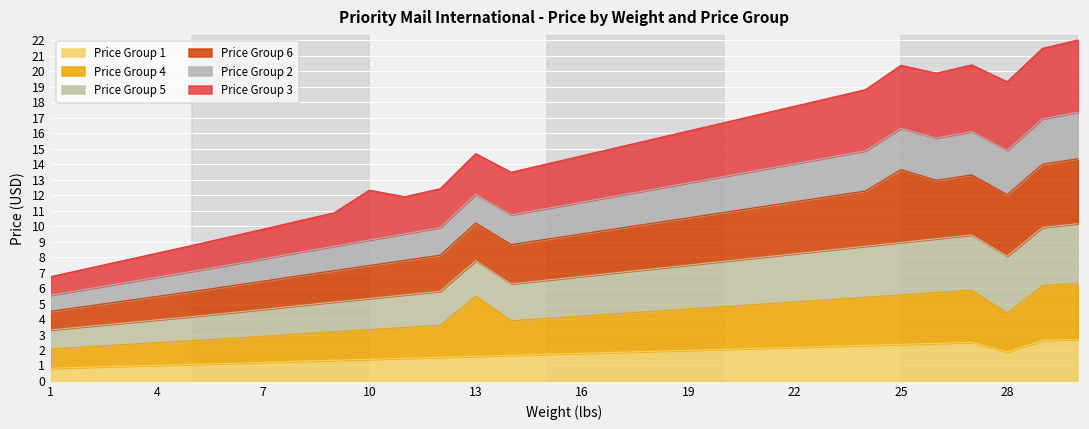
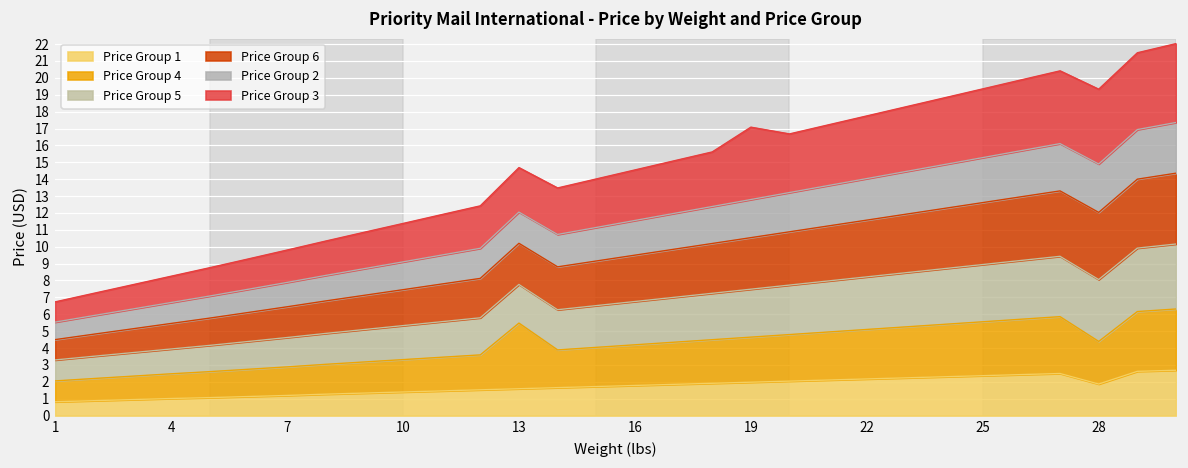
Price Group 3, 10: 3.2 -> 2.3
Price Group 3, 19: 3.4 -> 4.3
Price Group 6, 25: 4.7 -> 3.7
